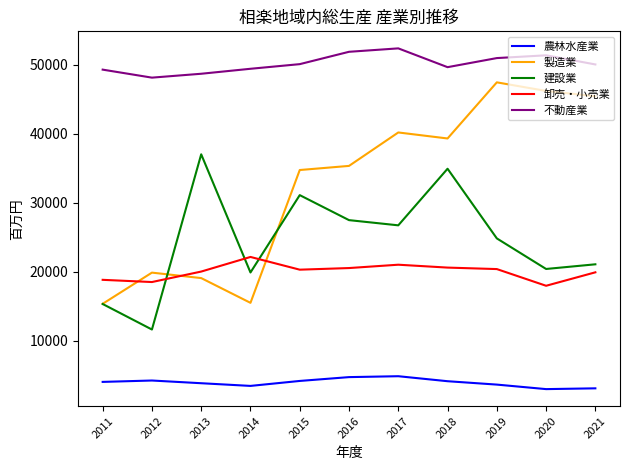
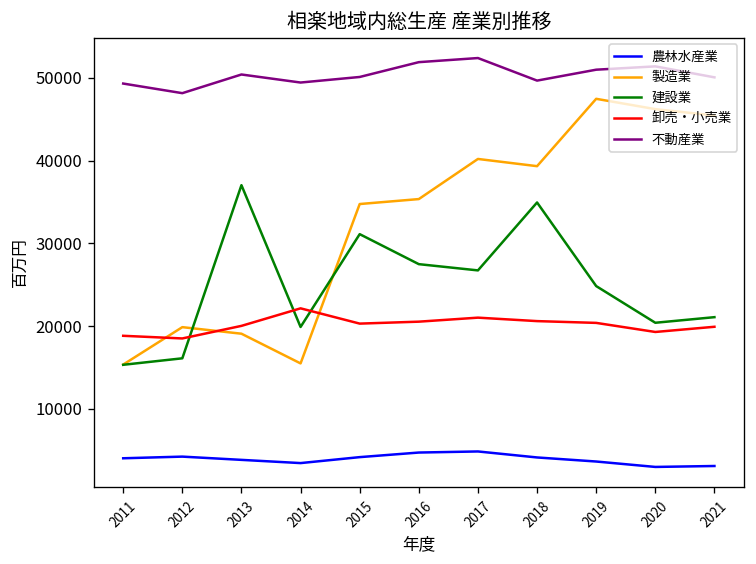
建設業, 2012: 12000 -> 16000
不動産業, 2013: 49000 -> 50000
卸売・小売業, 2020: 18000 -> 19000
